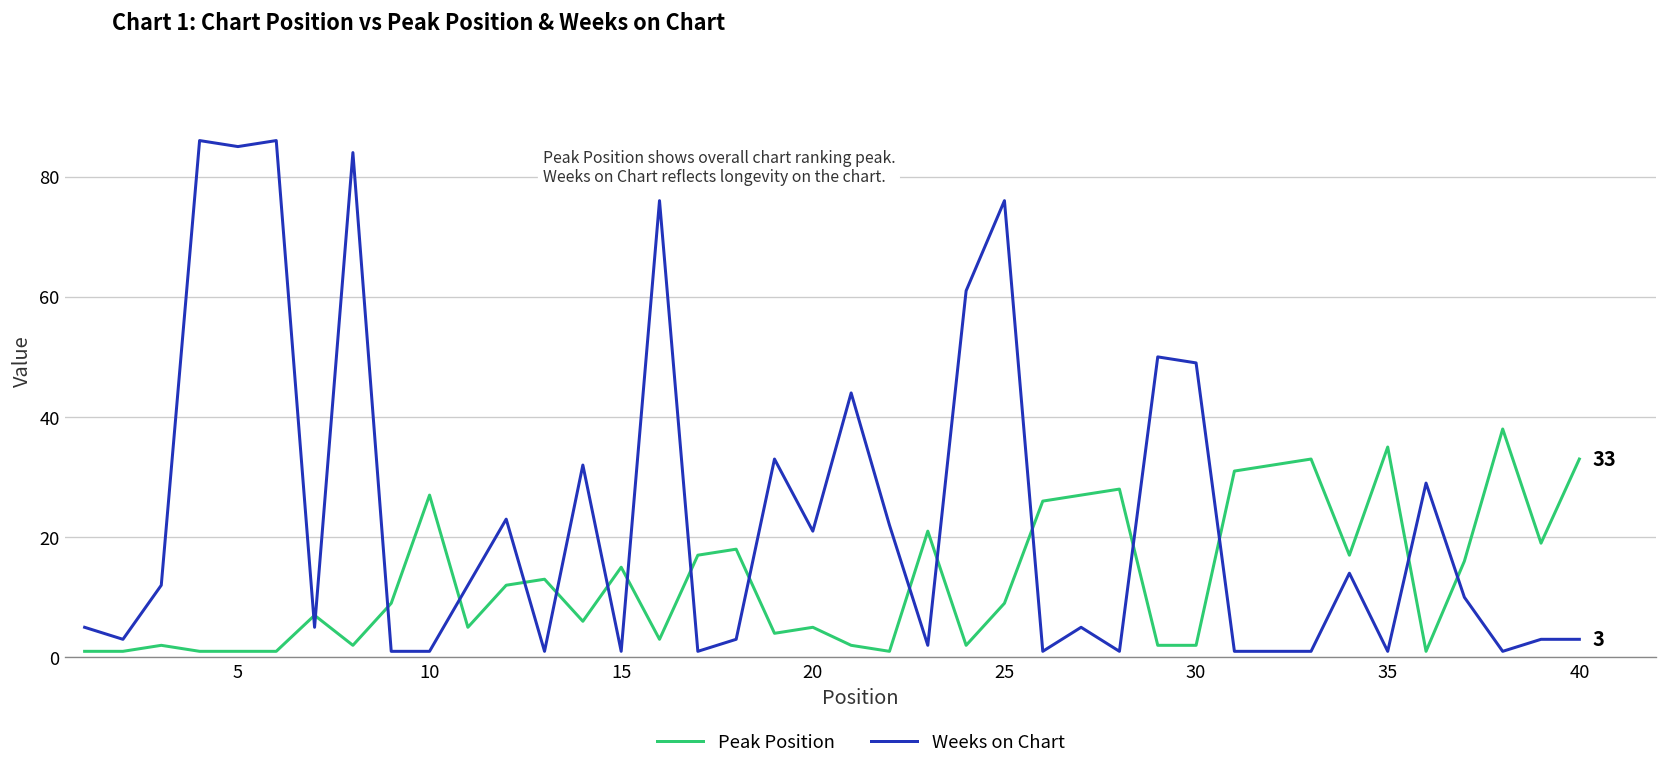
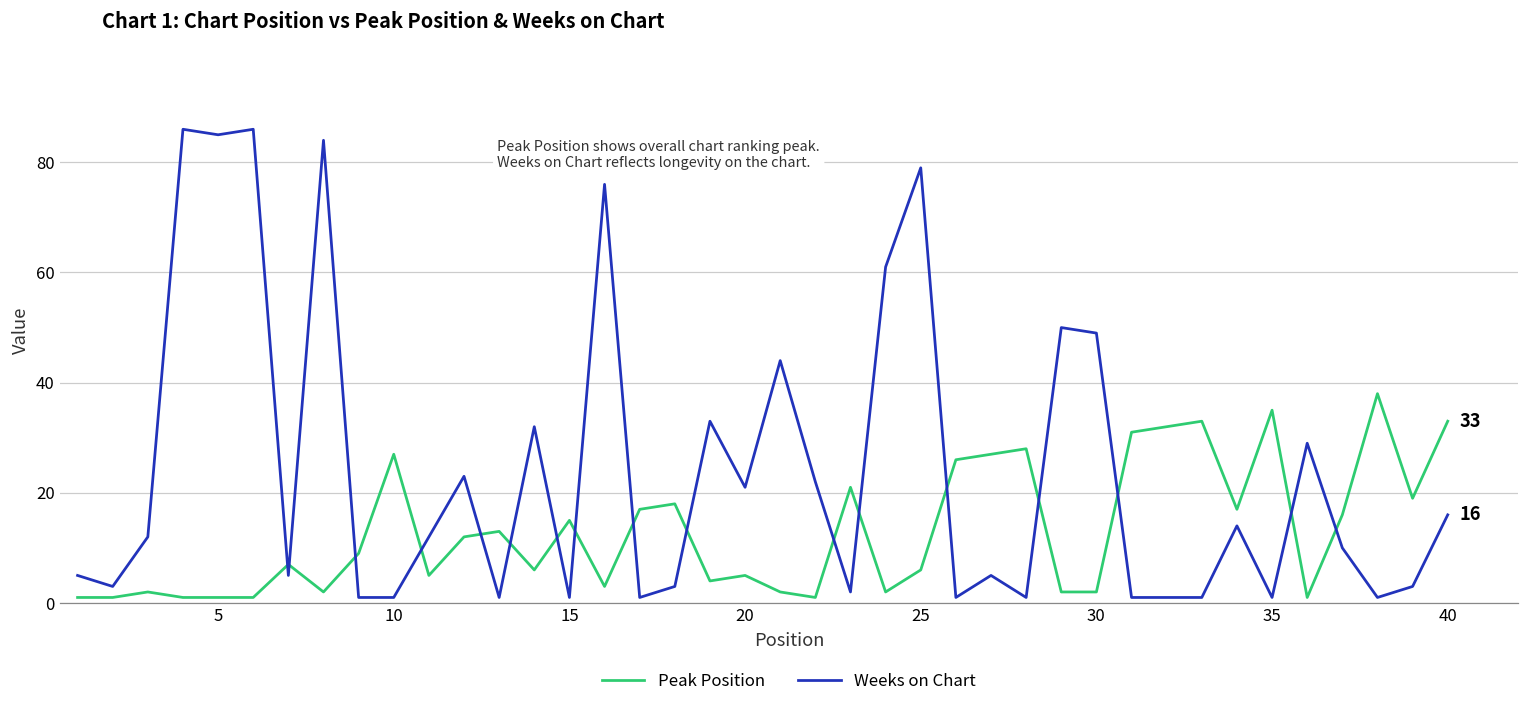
Peak Position, 25: 9 -> 6
Weeks on Chart, 25: 76 -> 79
Weeks on Chart, 40: 3 -> 16
